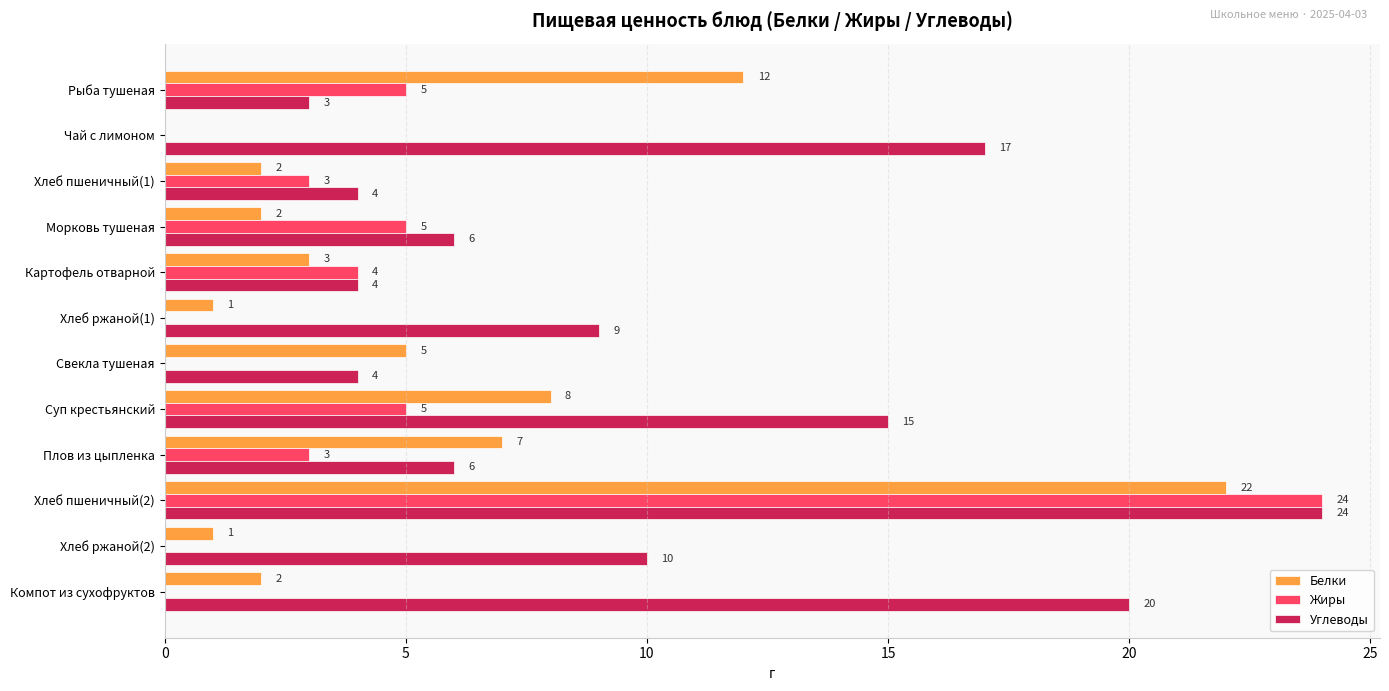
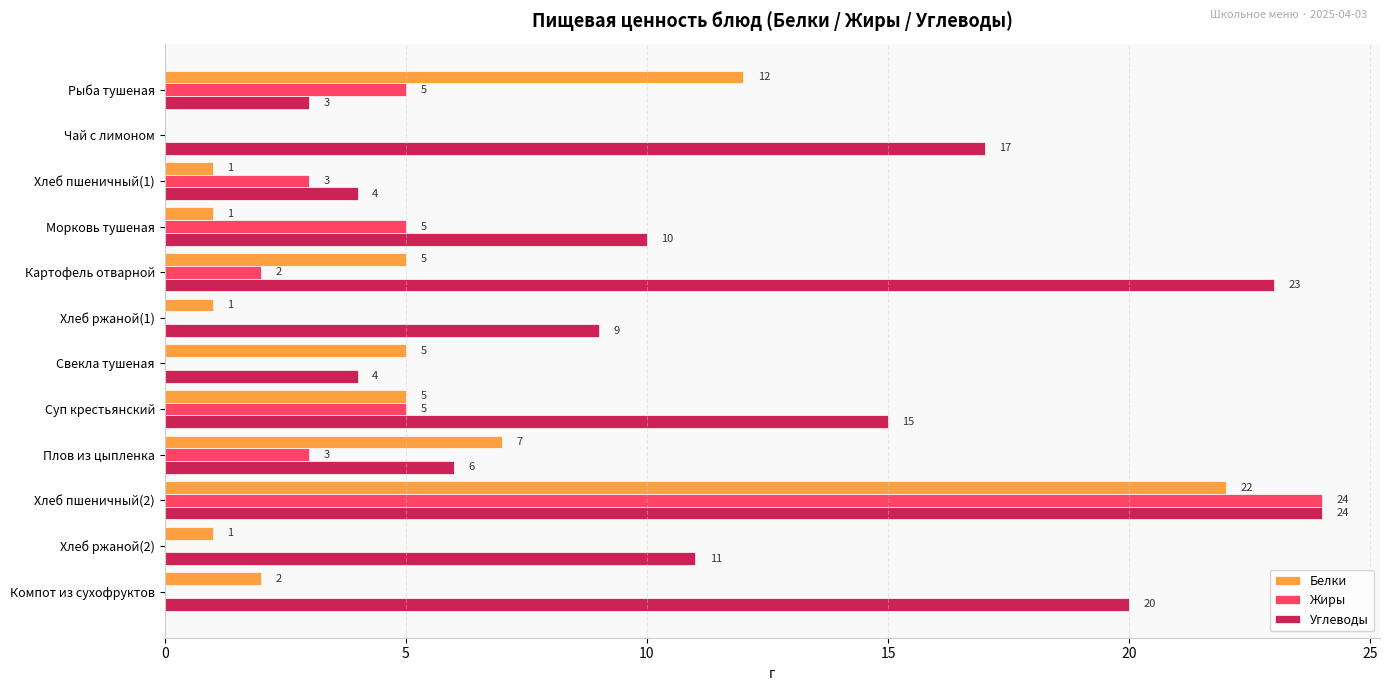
Белки, Хлеб пшеничный(1): 2 -> 1
Белки, Морковь тушеная: 2 -> 1
Углеводы, Морковь тушеная: 6 -> 10
Белки, Картофель отварной: 3 -> 5
Жиры, Картофель отварной: 4 -> 2
Углеводы, Картофель отварной: 4 -> 23
Белки, Суп крестьянский: 8 -> 5
Углеводы, Хлеб ржаной(2): 10 -> 11
